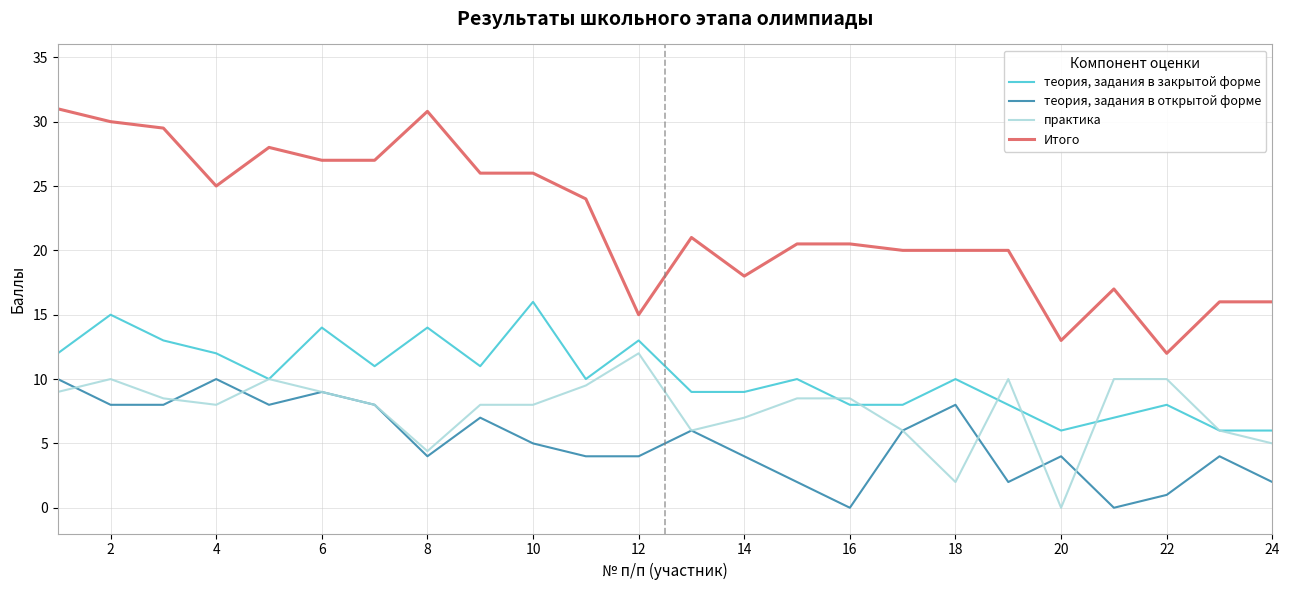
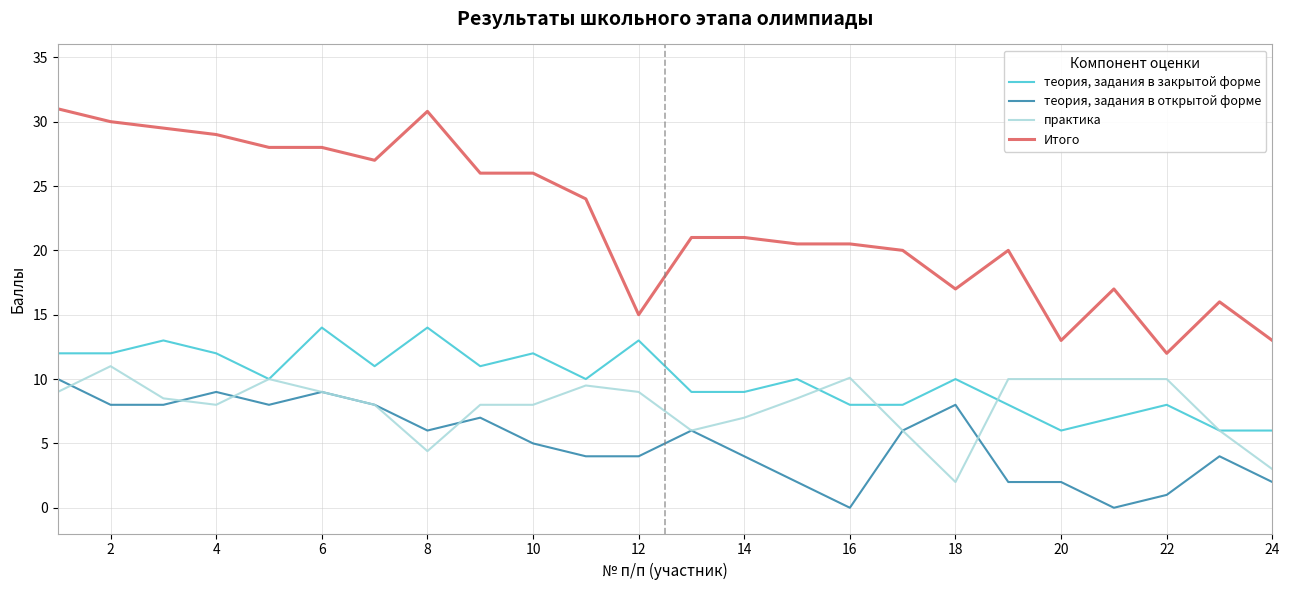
теория, задания в закрытой форме, 2: 15 -> 12
практика, 2: 10 -> 11
теория, задания в открытой форме, 4: 10 -> 9
Итого, 4: 25 -> 29
Итого, 6: 27 -> 28
теория, задания в открытой форме, 8: 4 -> 6
теория, задания в закрытой форме, 10: 16 -> 12
практика, 12: 12 -> 9
Итого, 14: 18 -> 21
практика, 16: 8.5 -> 10.1
Итого, 18: 20 -> 17
теория, задания в открытой форме, 20: 4 -> 2
практика, 20: 0 -> 10
практика, 24: 5 -> 3
Итого, 24: 16 -> 13
